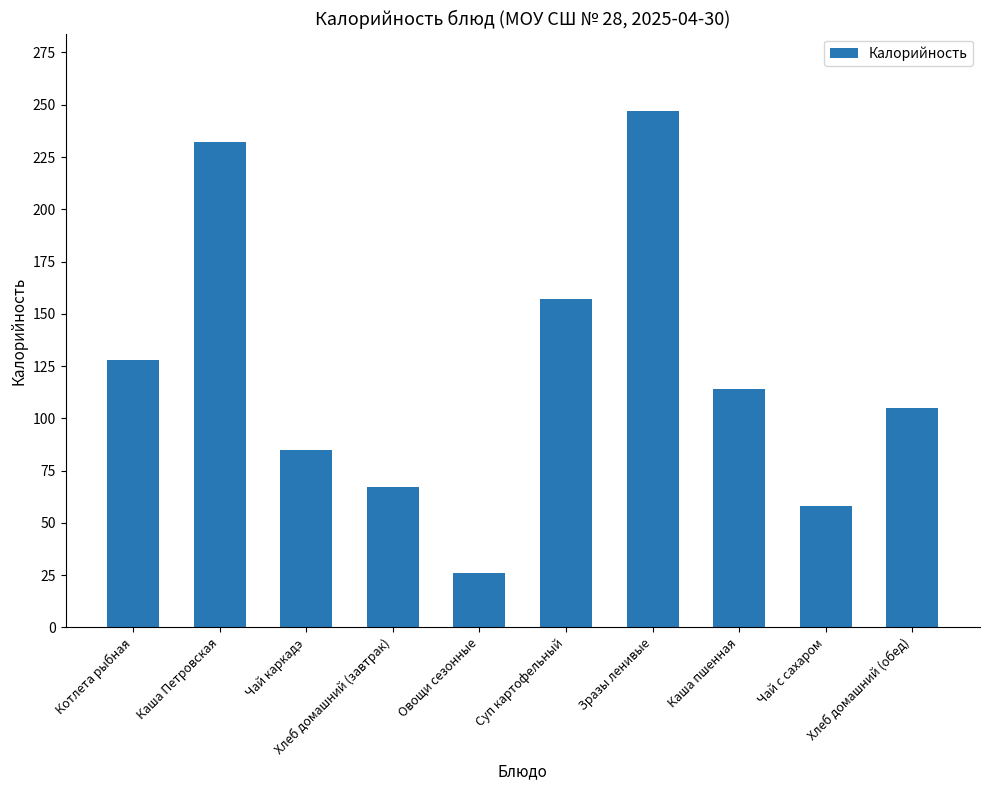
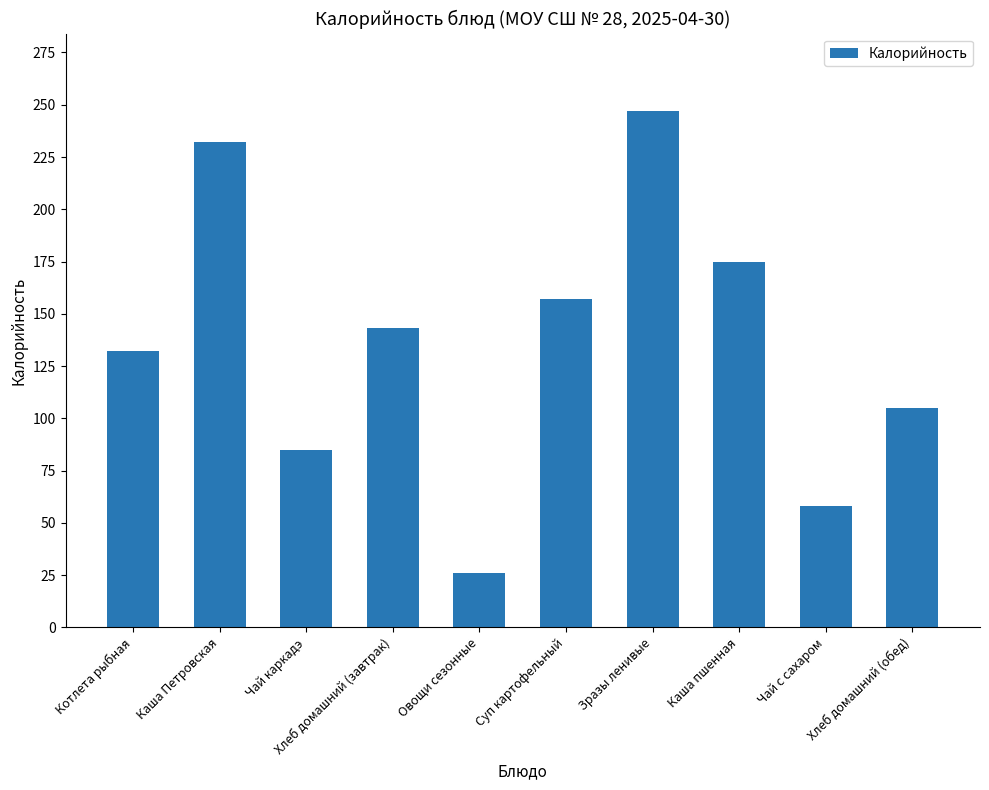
Котлета рыбная: 128 -> 132
Хлеб домашний (завтрак): 67 -> 143
Каша пшенная: 114 -> 175
